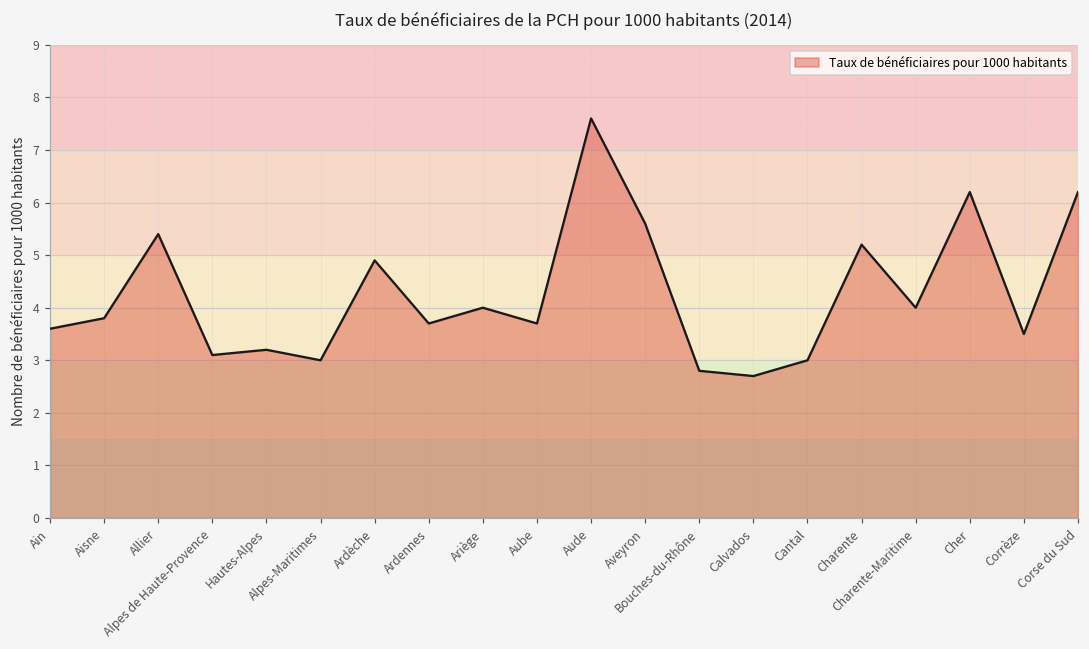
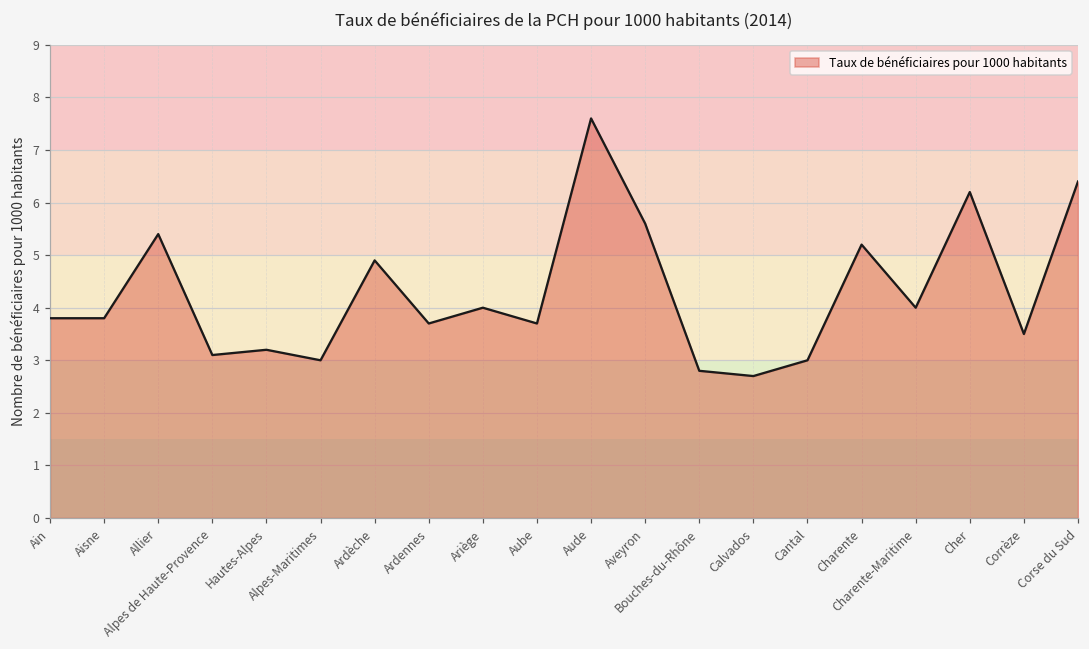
Ain: 3.6 -> 3.8
Corse du Sud: 6.2 -> 6.4
